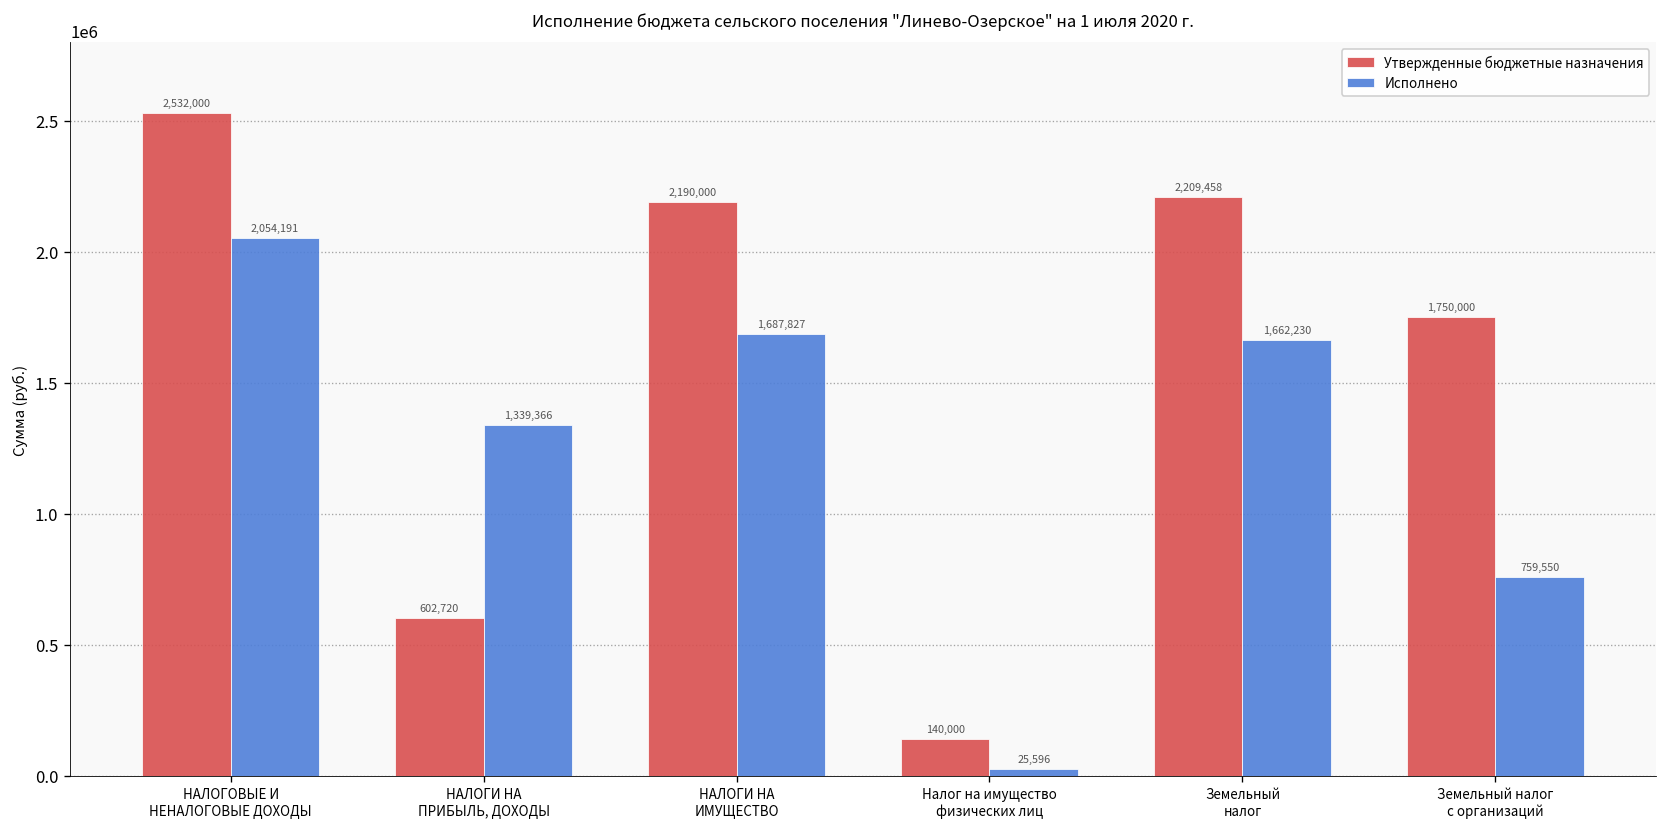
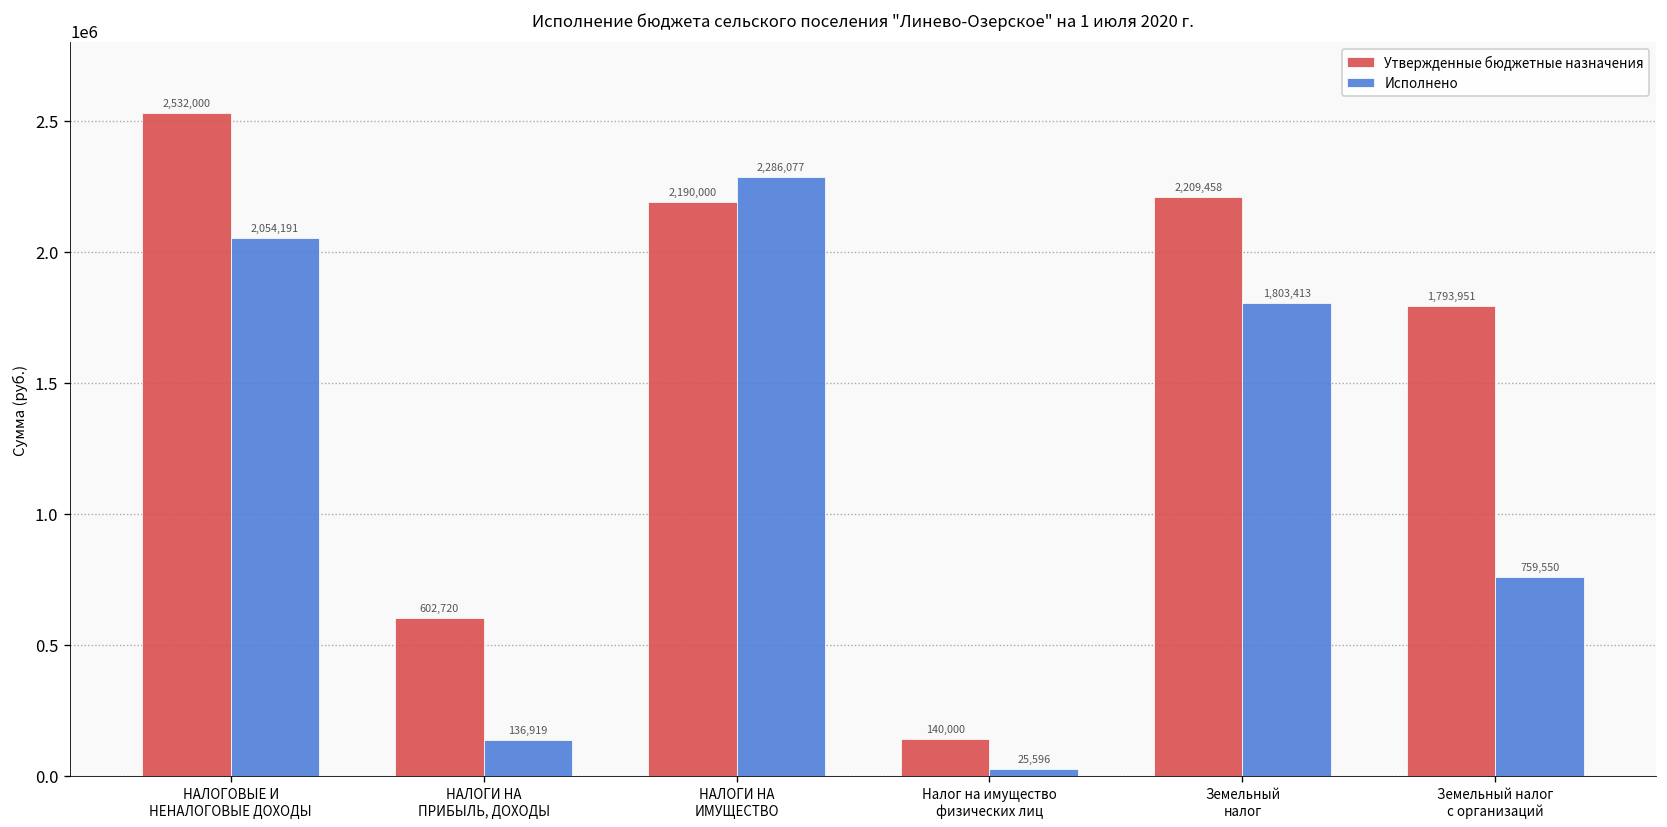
Исполнено, НАЛОГИ НА ПРИБЫЛЬ, ДОХОДЫ: 1,339,366 -> 136,919
Исполнено, НАЛОГИ НА ИМУЩЕСТВО: 1,687,827 -> 2,286,077
Исполнено, Земельный налог: 1,662,230 -> 1,803,413
Утвержденные бюджетные назначения, Земельный налог с организаций: 1,750,000 -> 1,793,951
